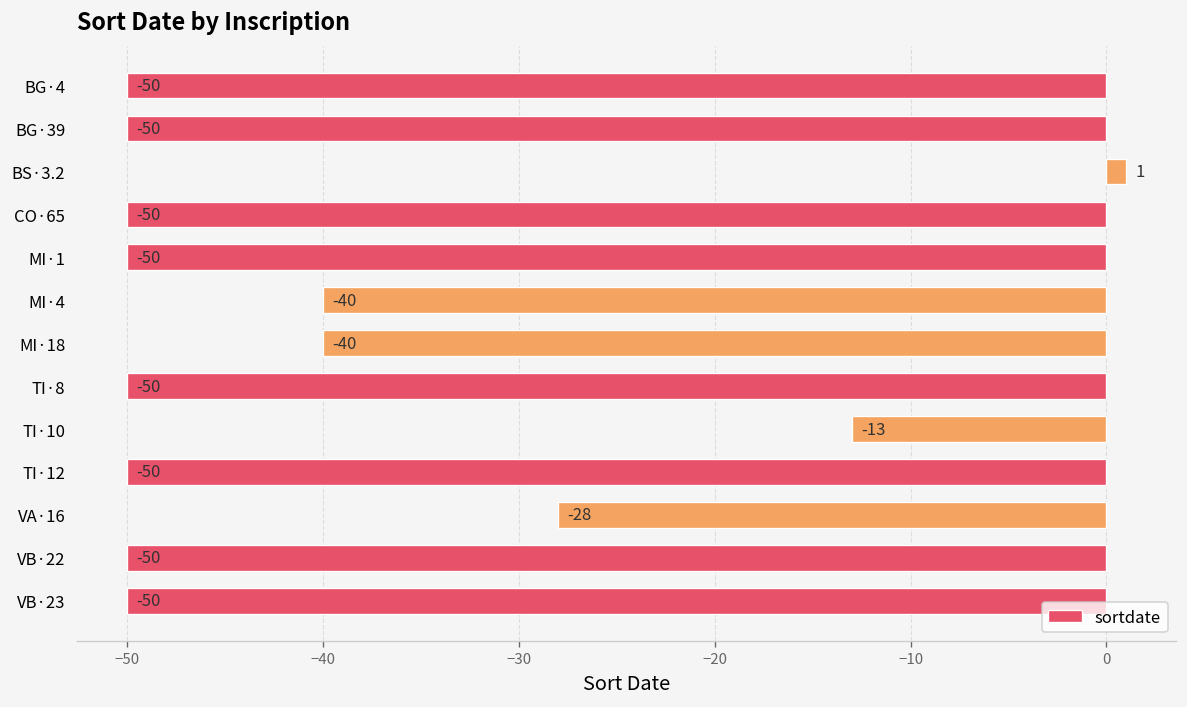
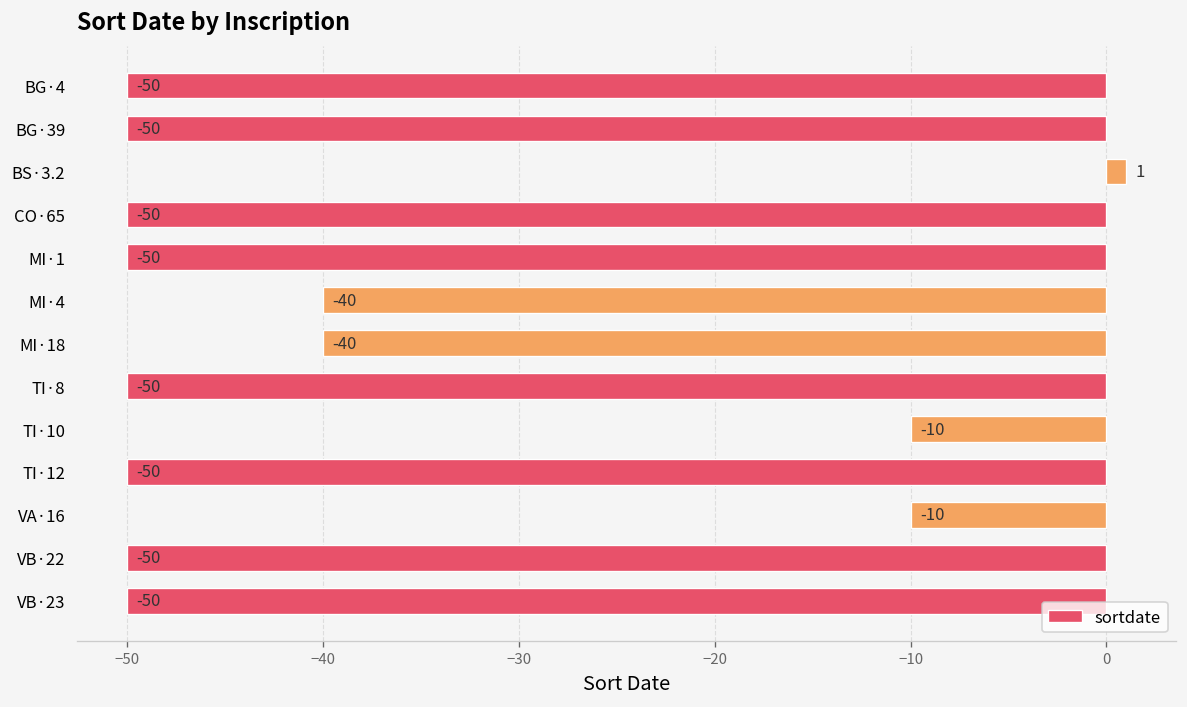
TI·10: -13 -> -10
VA·16: -28 -> -10
